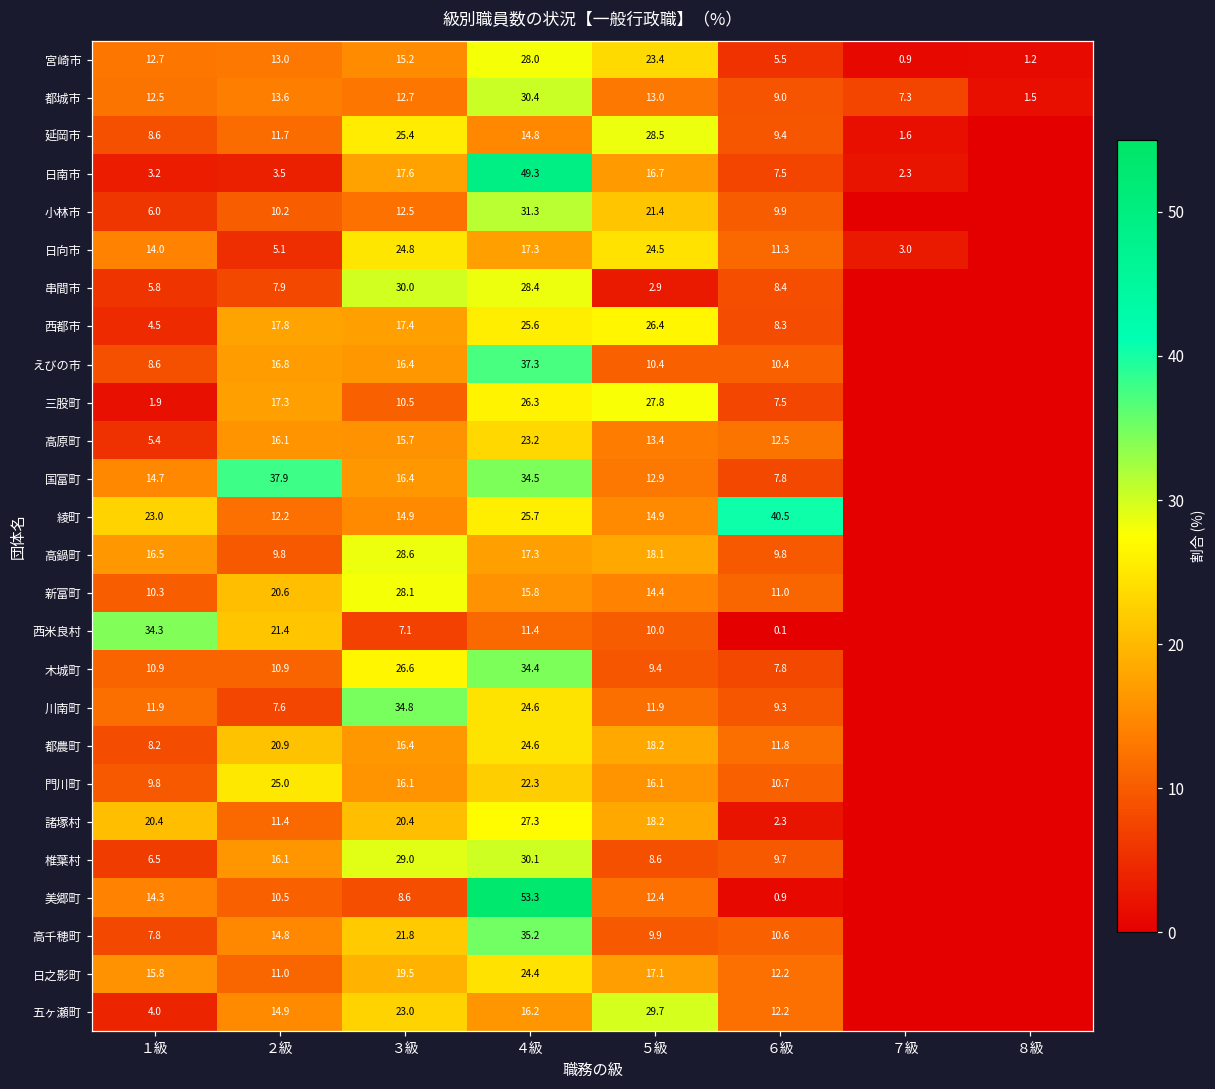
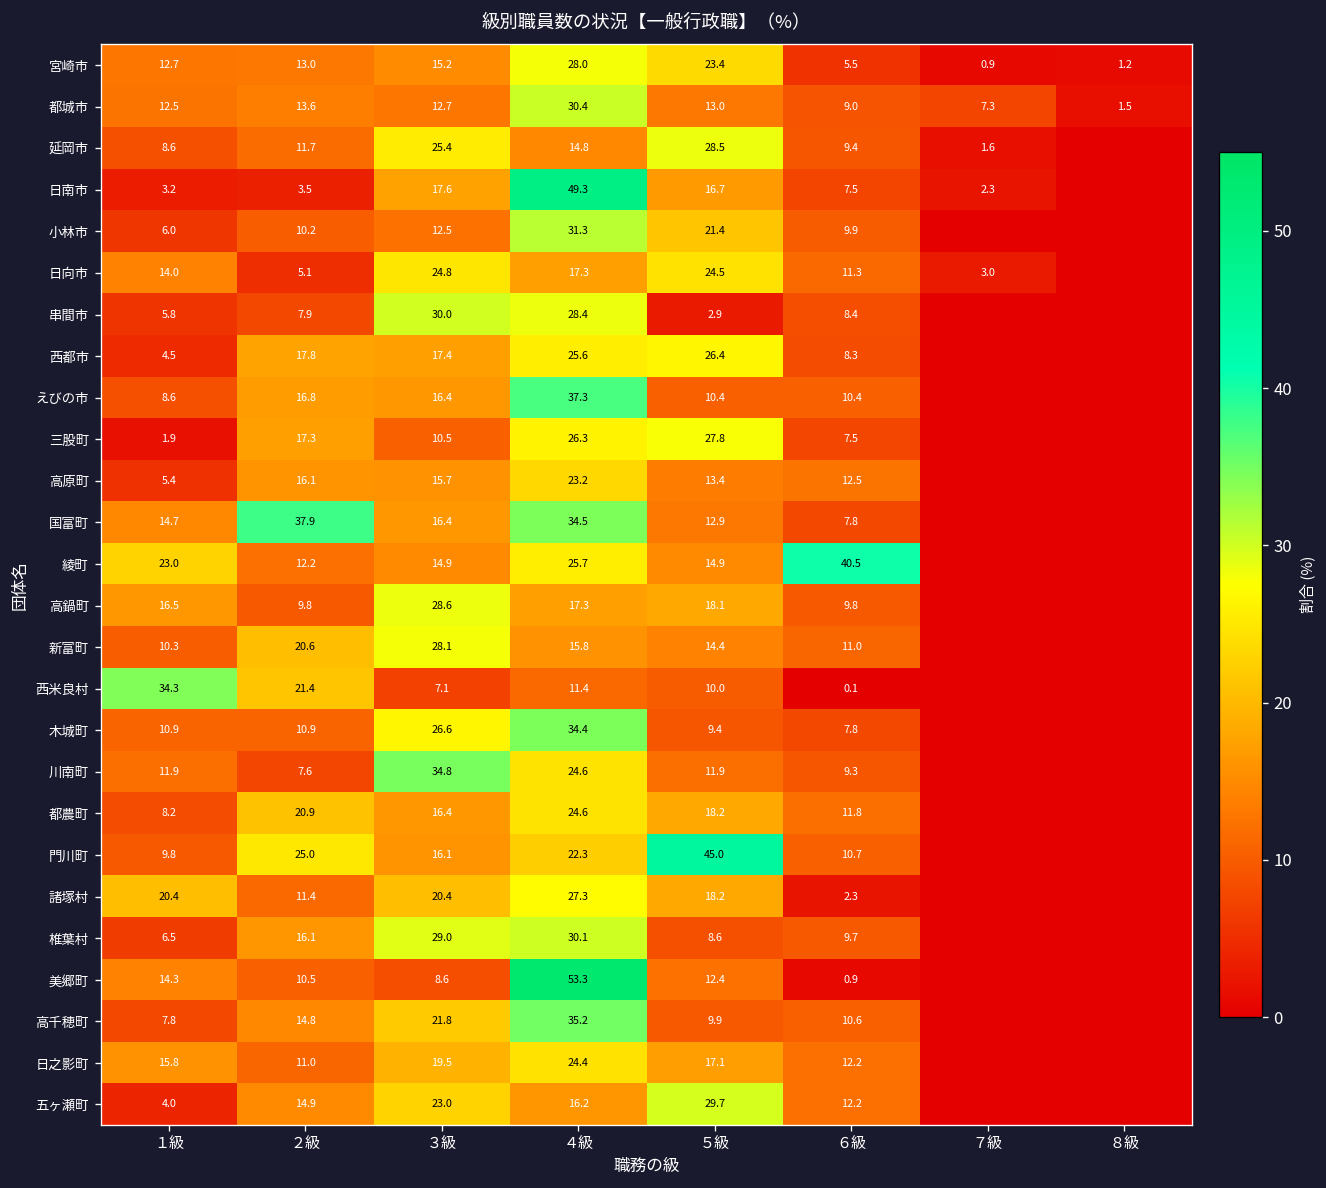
門川町, ５級: 16.1 -> 45.0
